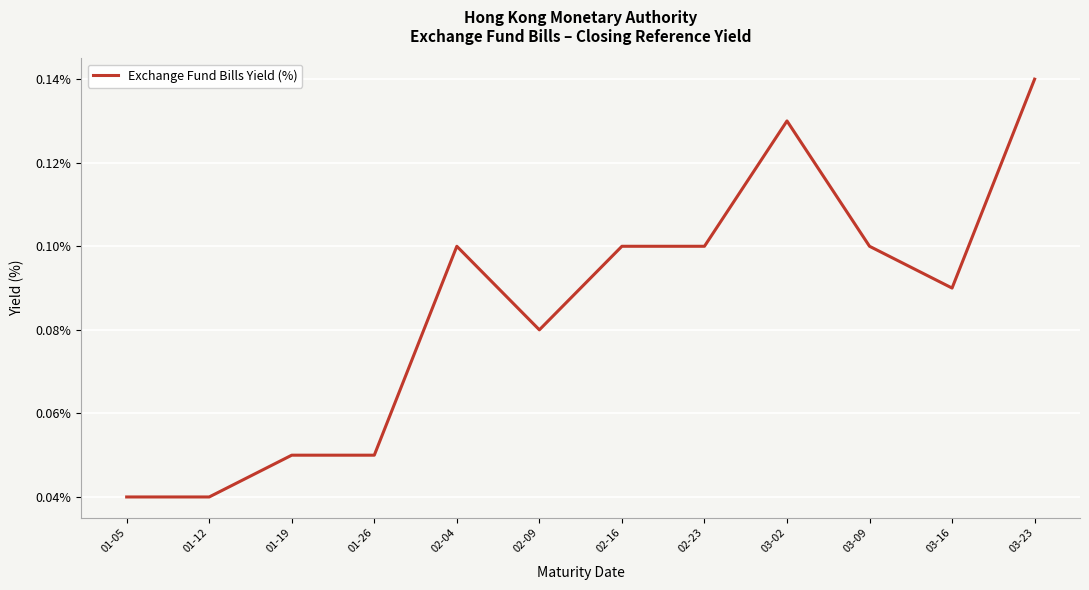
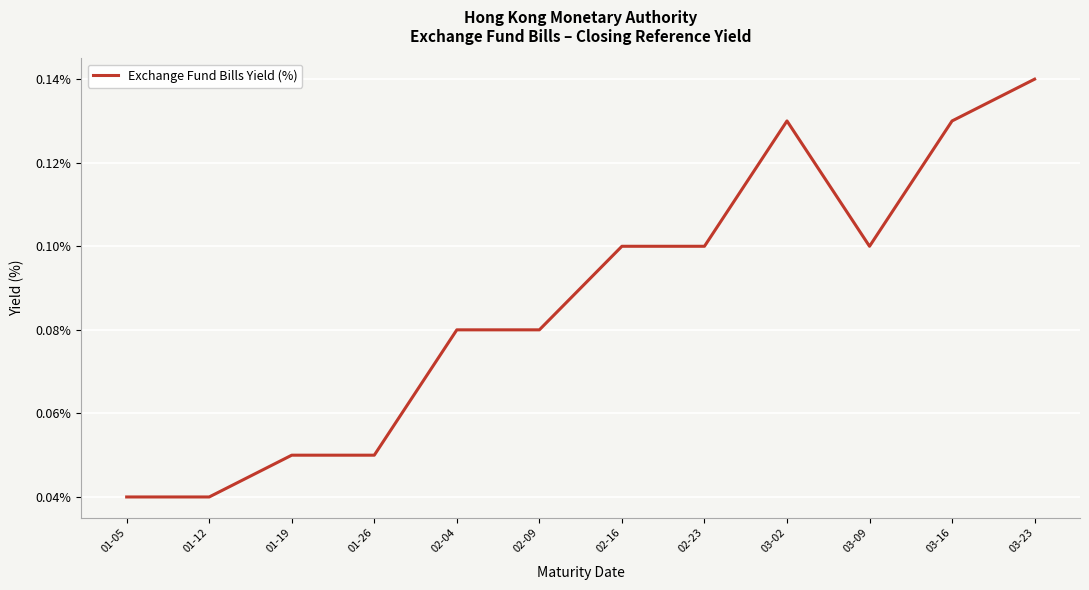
02-04: 0.10% -> 0.08%
03-16: 0.09% -> 0.13%
